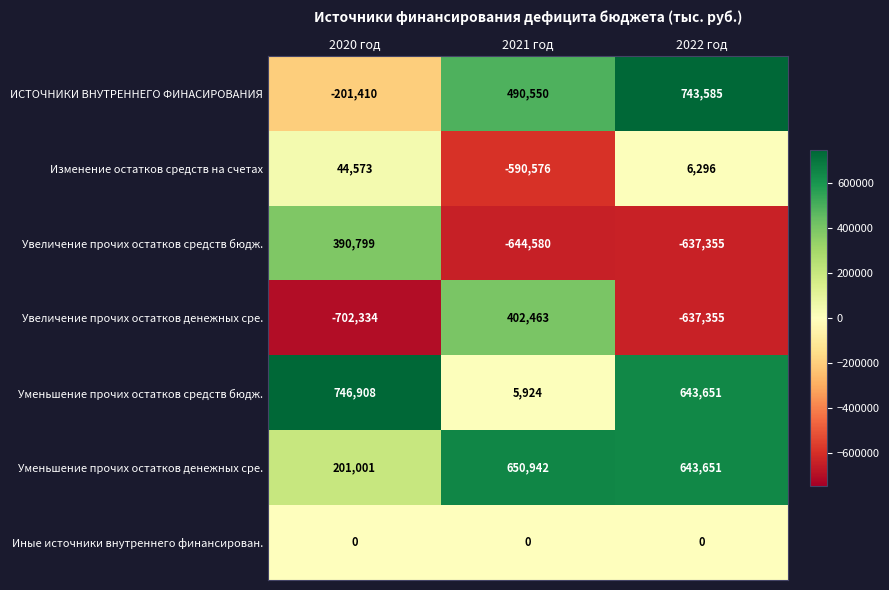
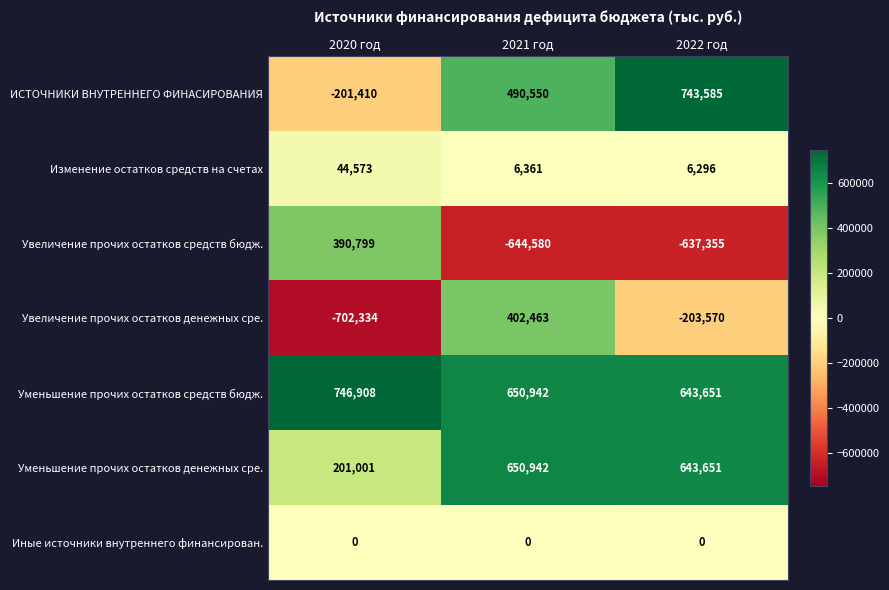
Изменение остатков средств на счетах, 2021 год: -590,576 -> 6,361
Увеличение прочих остатков денежных сре., 2022 год: -637,355 -> -203,570
Уменьшение прочих остатков средств бюдж., 2021 год: 5,924 -> 650,942
